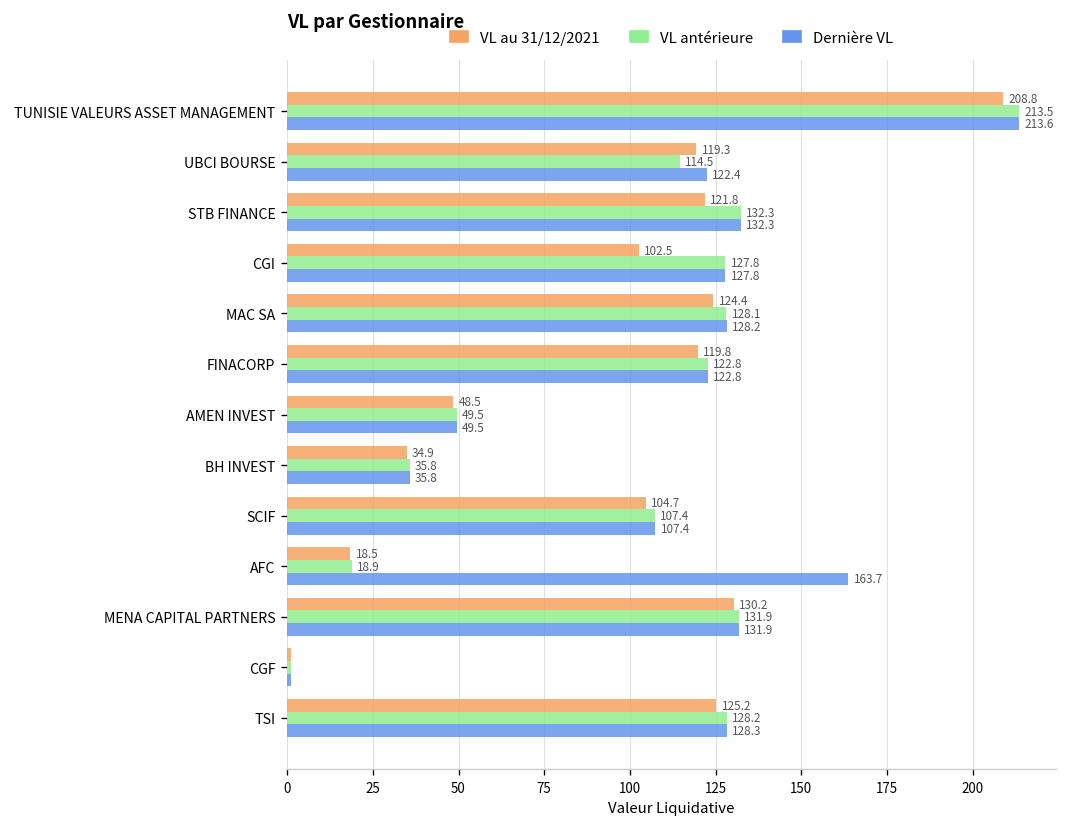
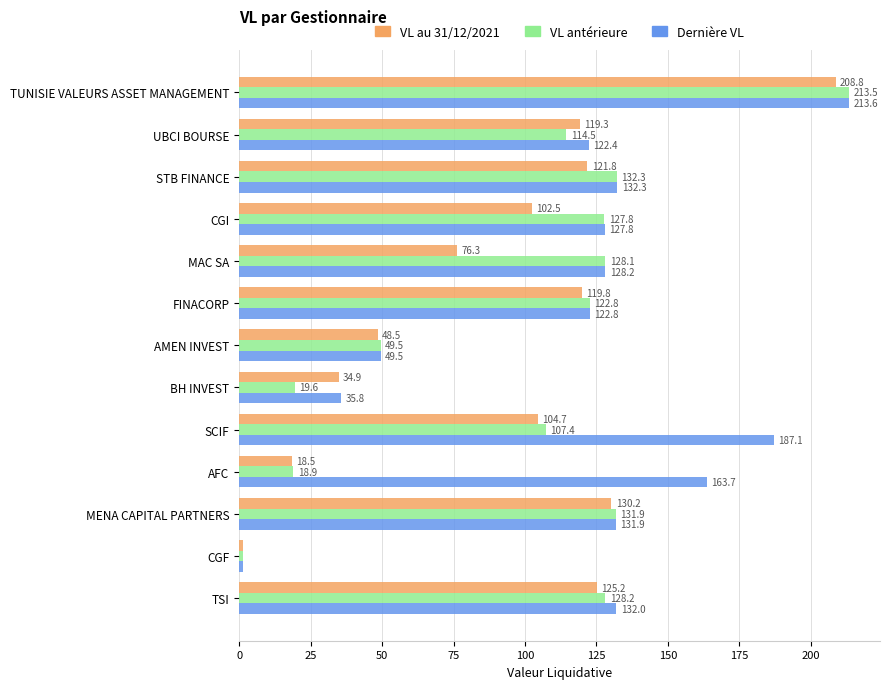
VL au 31/12/2021, MAC SA: 124.4 -> 76.3
VL antérieure, BH INVEST: 35.8 -> 19.6
Dernière VL, SCIF: 107.4 -> 187.1
Dernière VL, TSI: 128.3 -> 132.0
